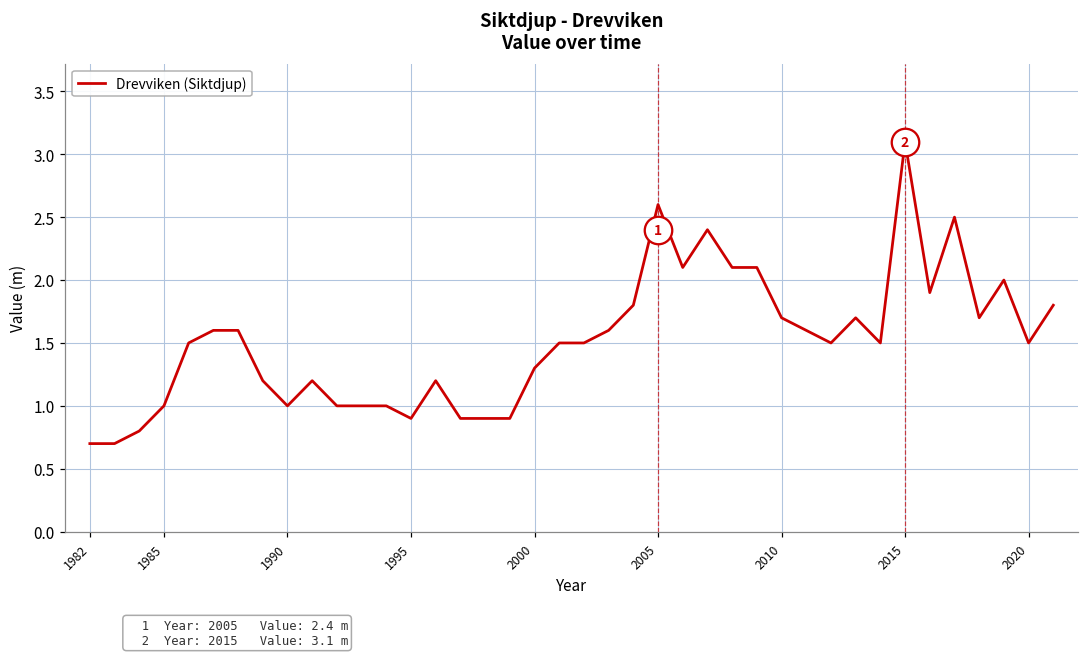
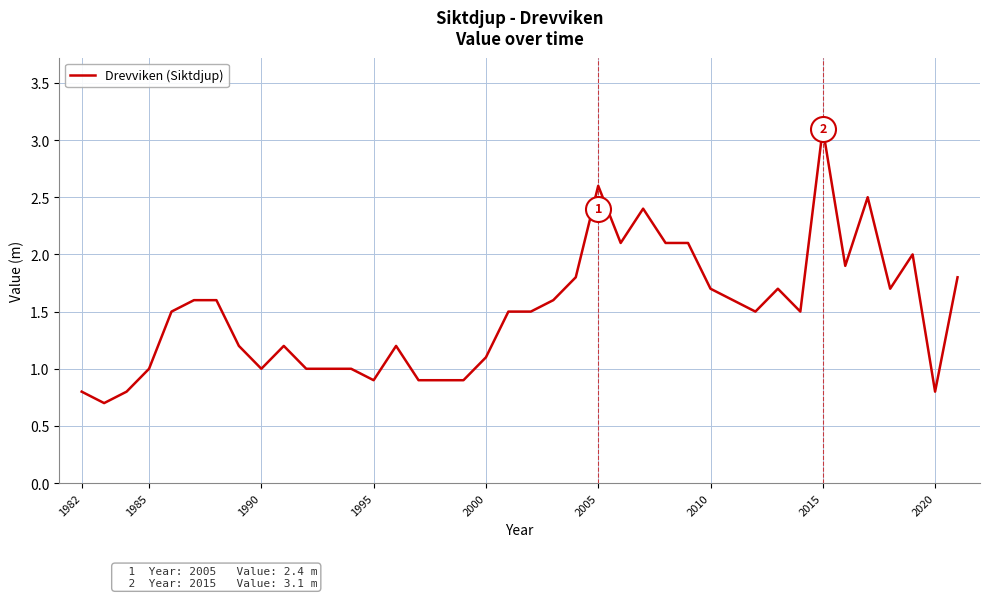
Drevviken (Siktdjup), 1982: 0.7 -> 0.8
Drevviken (Siktdjup), 2000: 1.3 -> 1.1
Drevviken (Siktdjup), 2020: 1.5 -> 0.8
